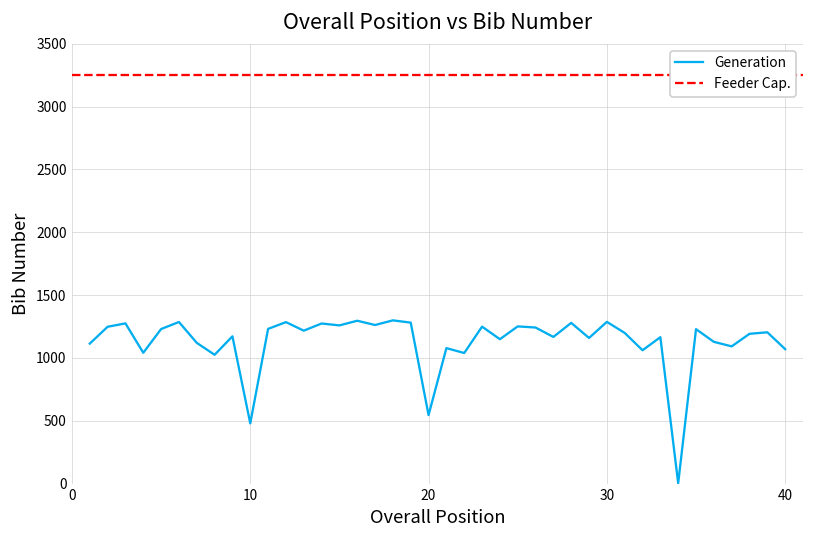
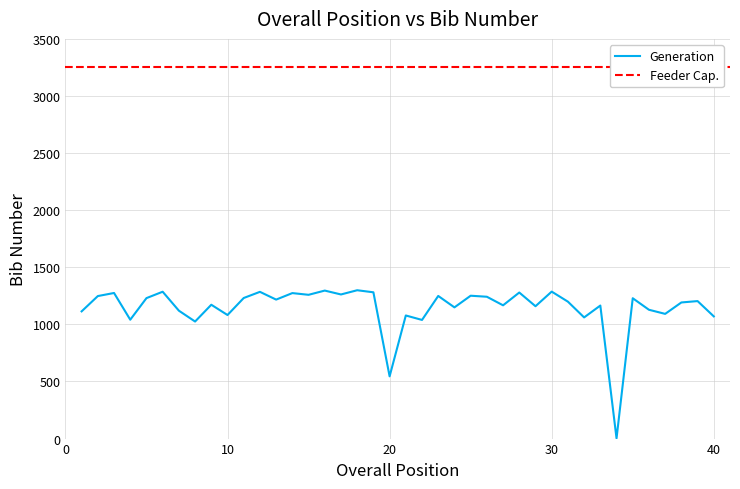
10: 480 -> 1080
